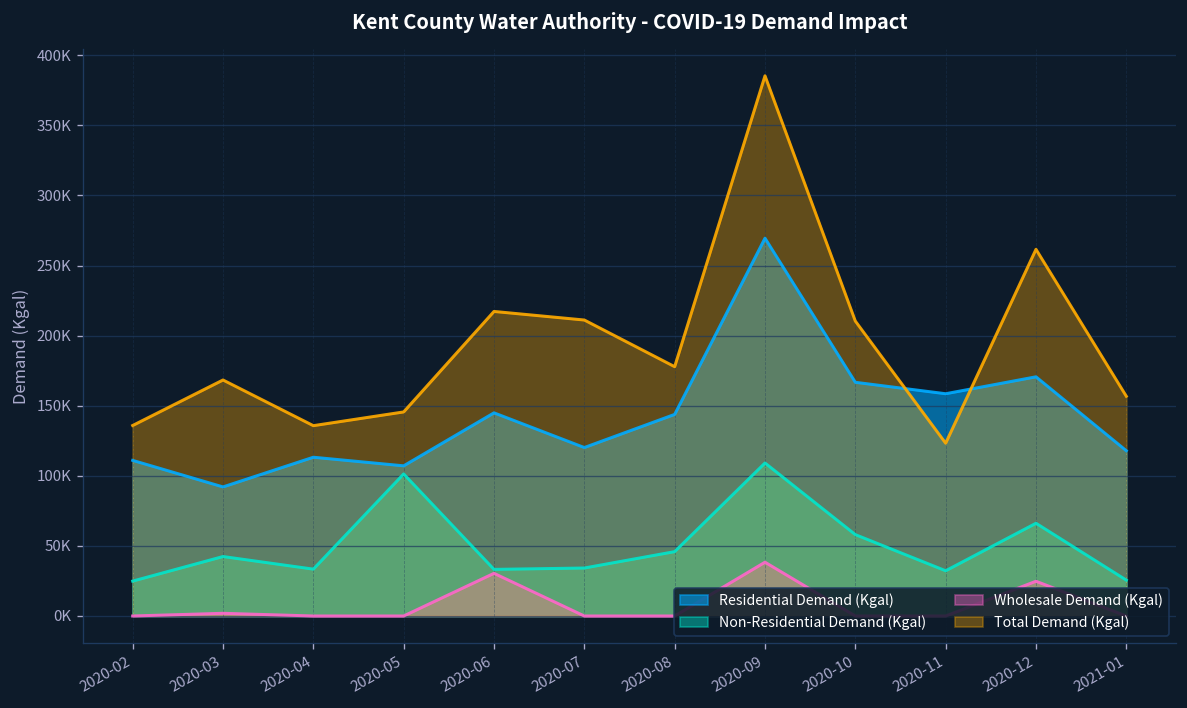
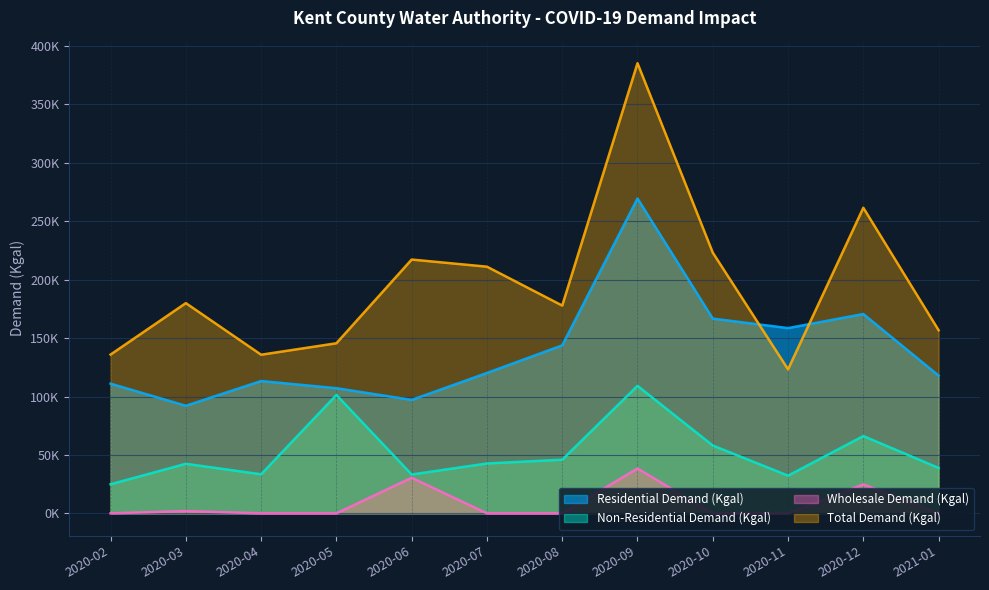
Total Demand (Kgal), 2020-03: 168000 -> 180000
Residential Demand (Kgal), 2020-06: 145000 -> 97000
Non-Residential Demand (Kgal), 2020-07: 34000 -> 43000
Total Demand (Kgal), 2020-10: 210000 -> 223000
Non-Residential Demand (Kgal), 2021-01: 26000 -> 39000
